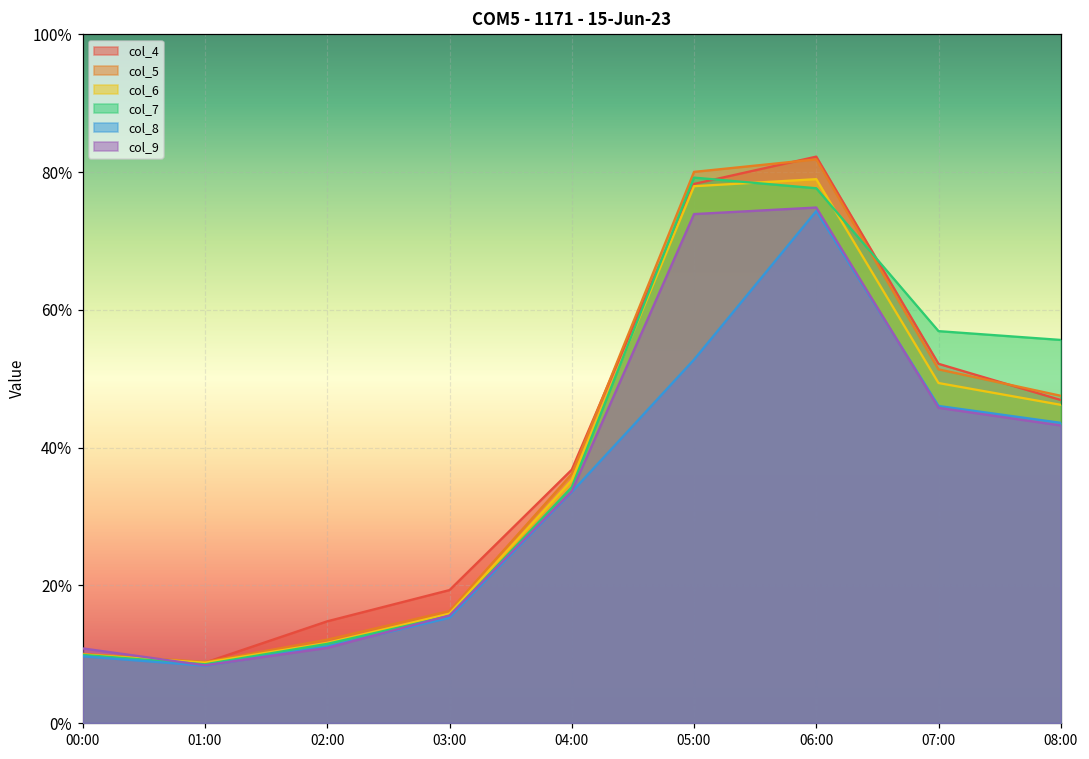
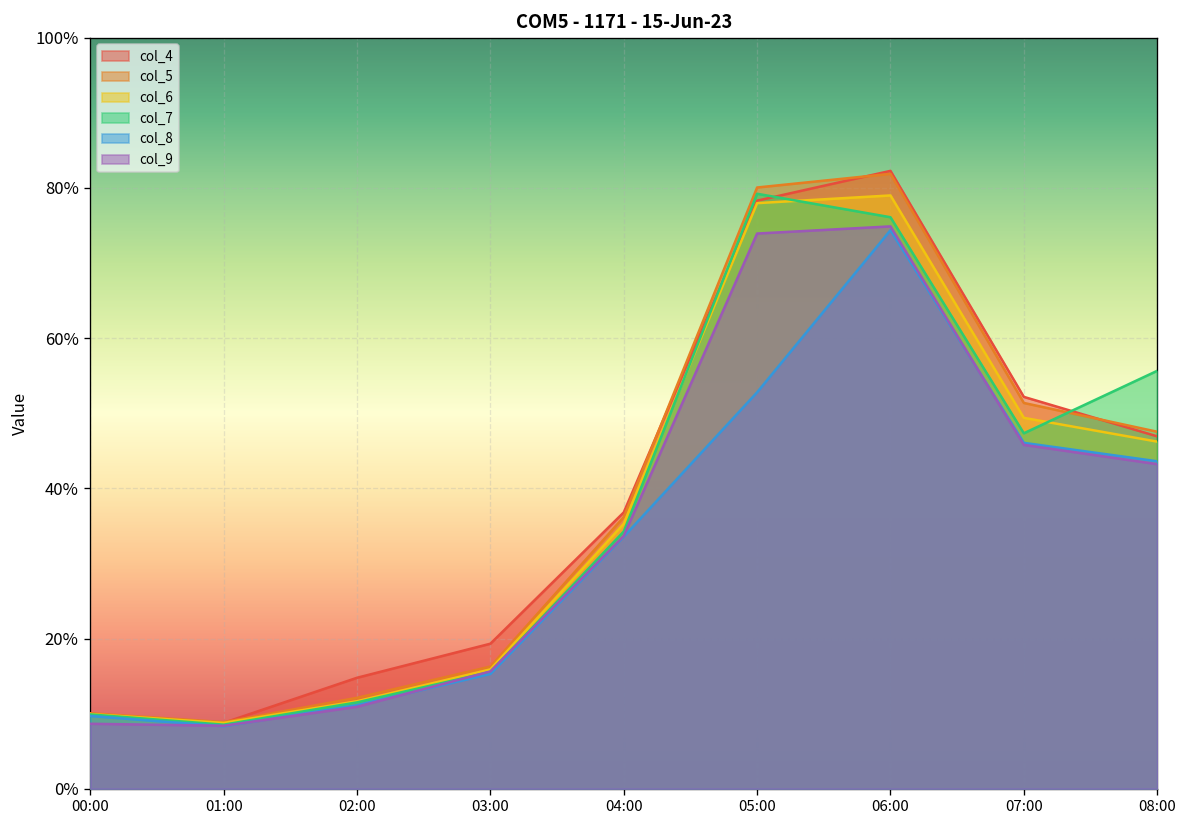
col_9, 00:00: 11% -> 9%
col_7, 06:00: 78% -> 76%
col_7, 07:00: 57% -> 47%
